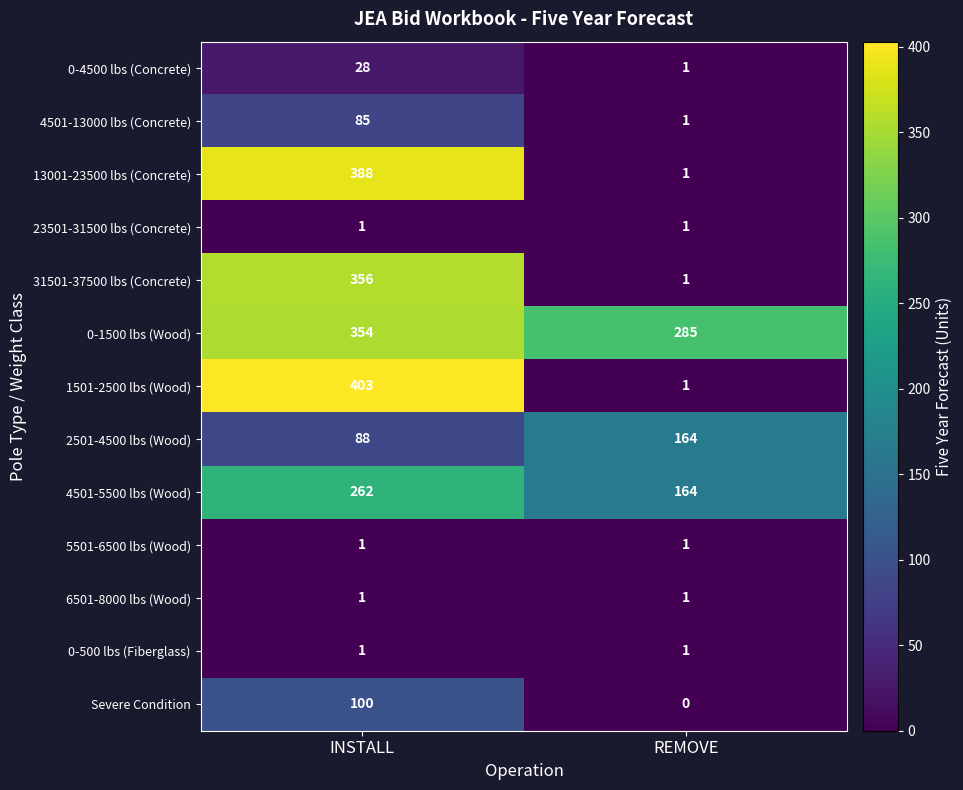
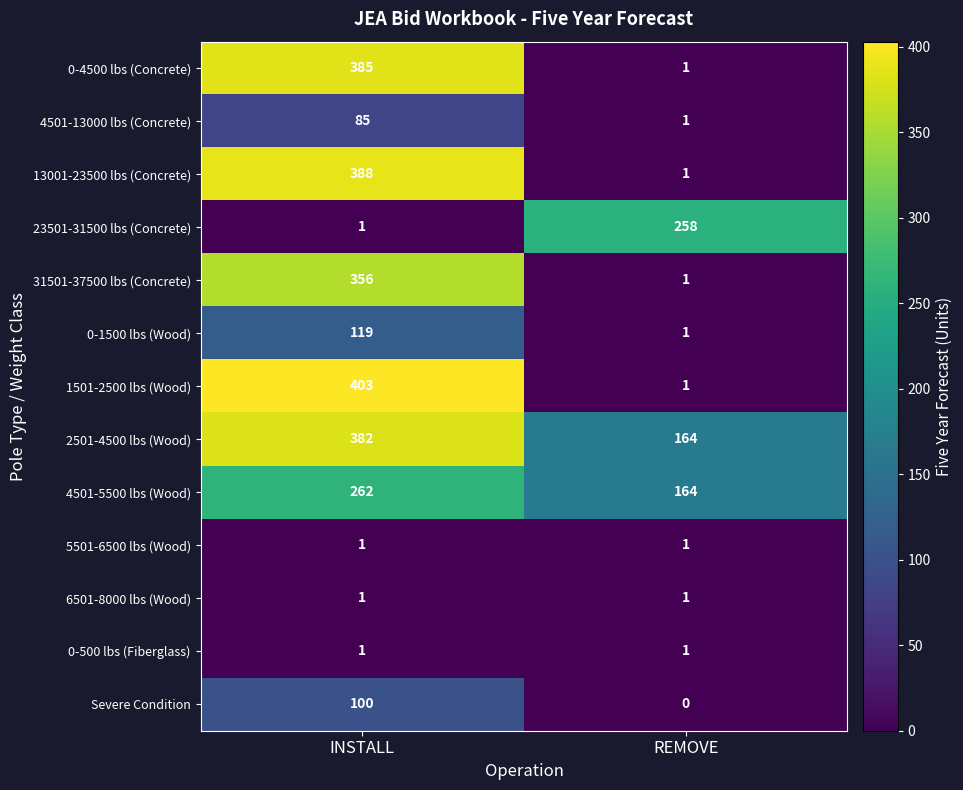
0-4500 lbs (Concrete), INSTALL: 28 -> 385
23501-31500 lbs (Concrete), REMOVE: 1 -> 258
0-1500 lbs (Wood), INSTALL: 354 -> 119
0-1500 lbs (Wood), REMOVE: 285 -> 1
2501-4500 lbs (Wood), INSTALL: 88 -> 382
